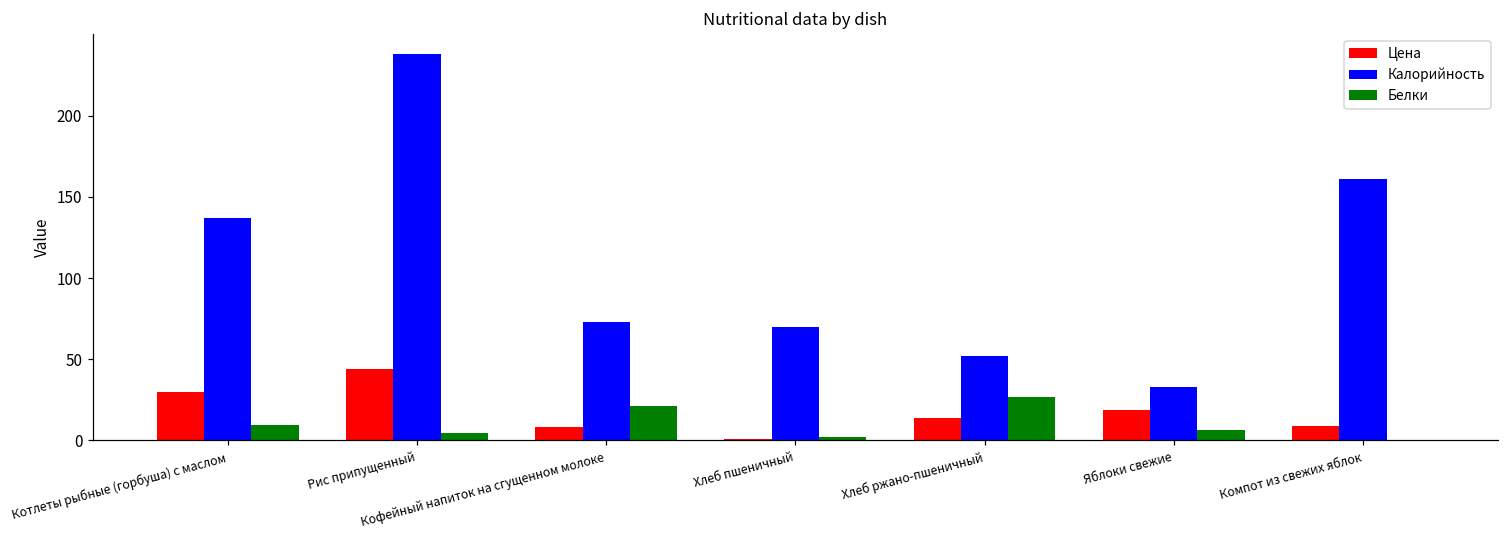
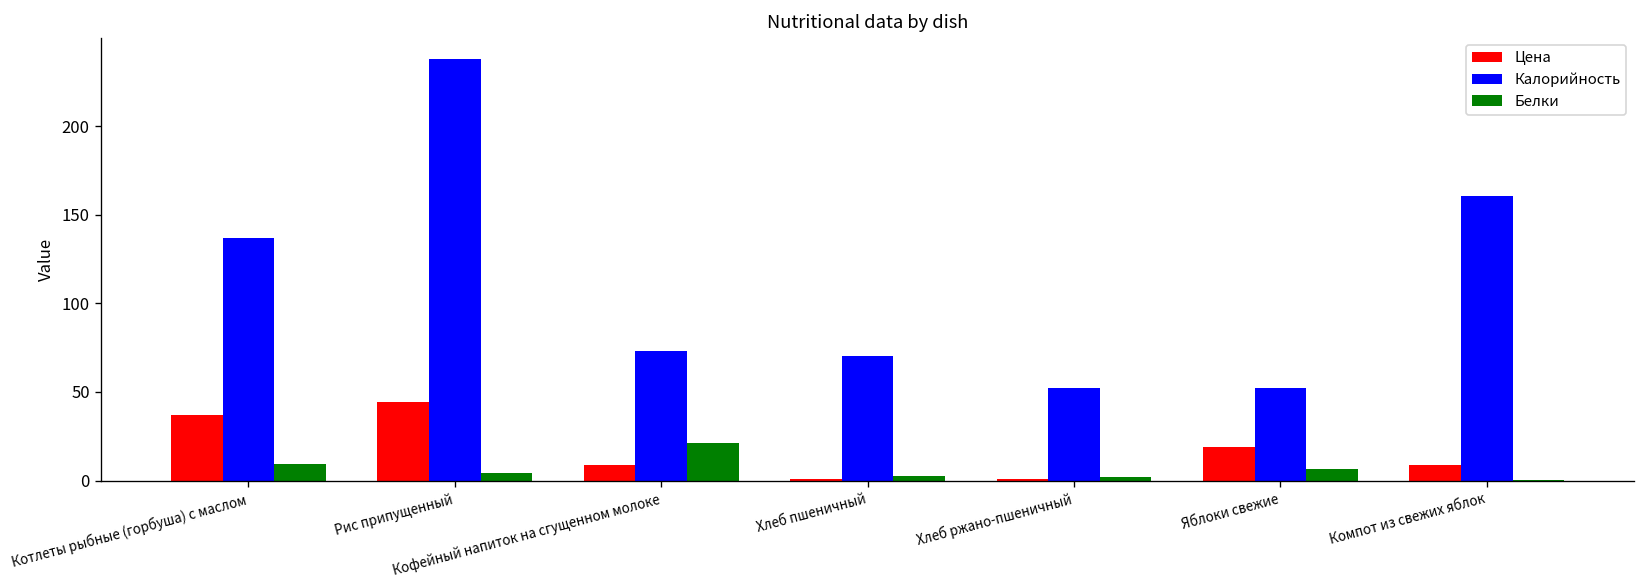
Цена, Котлеты рыбные (горбуша) с маслом: 30 -> 37
Цена, Хлеб ржано-пшеничный: 14 -> 1
Белки, Хлеб ржано-пшеничный: 27 -> 2
Калорийность, Яблоки свежие: 33 -> 52
